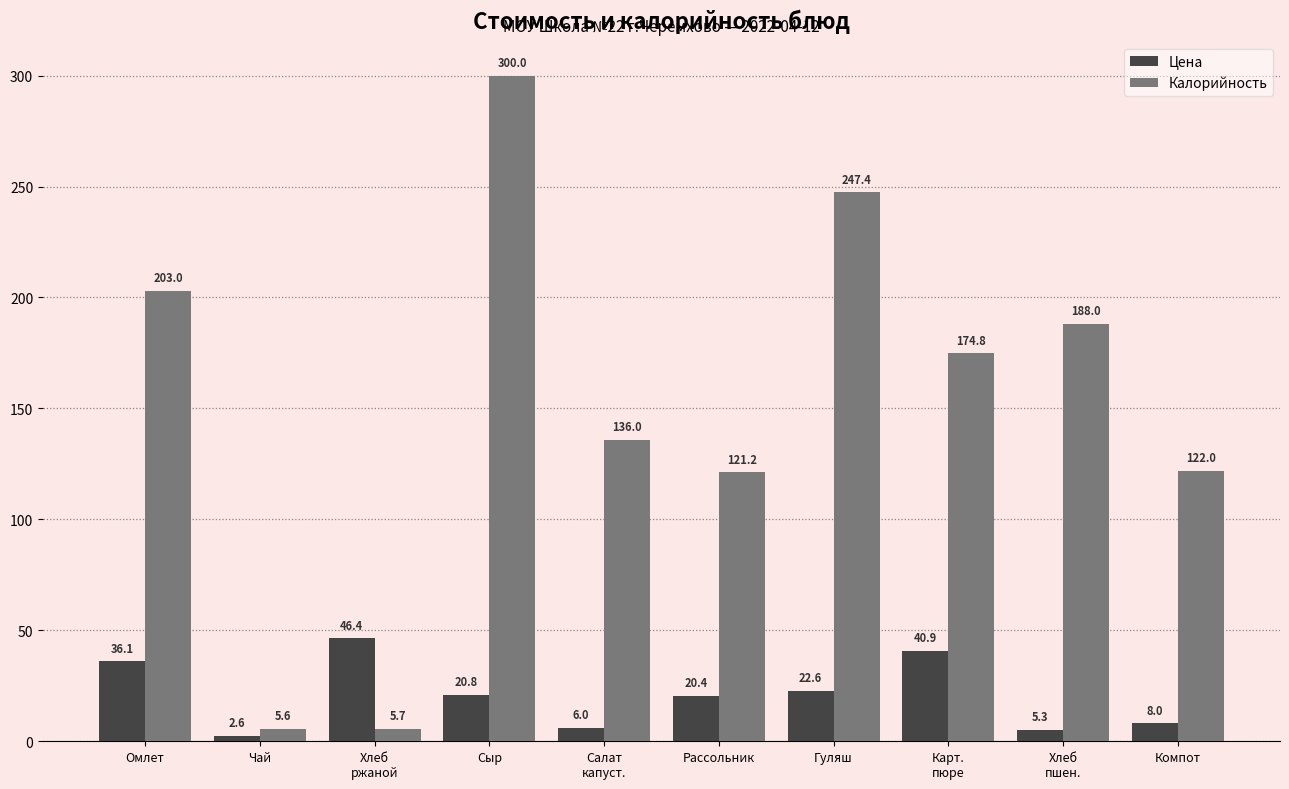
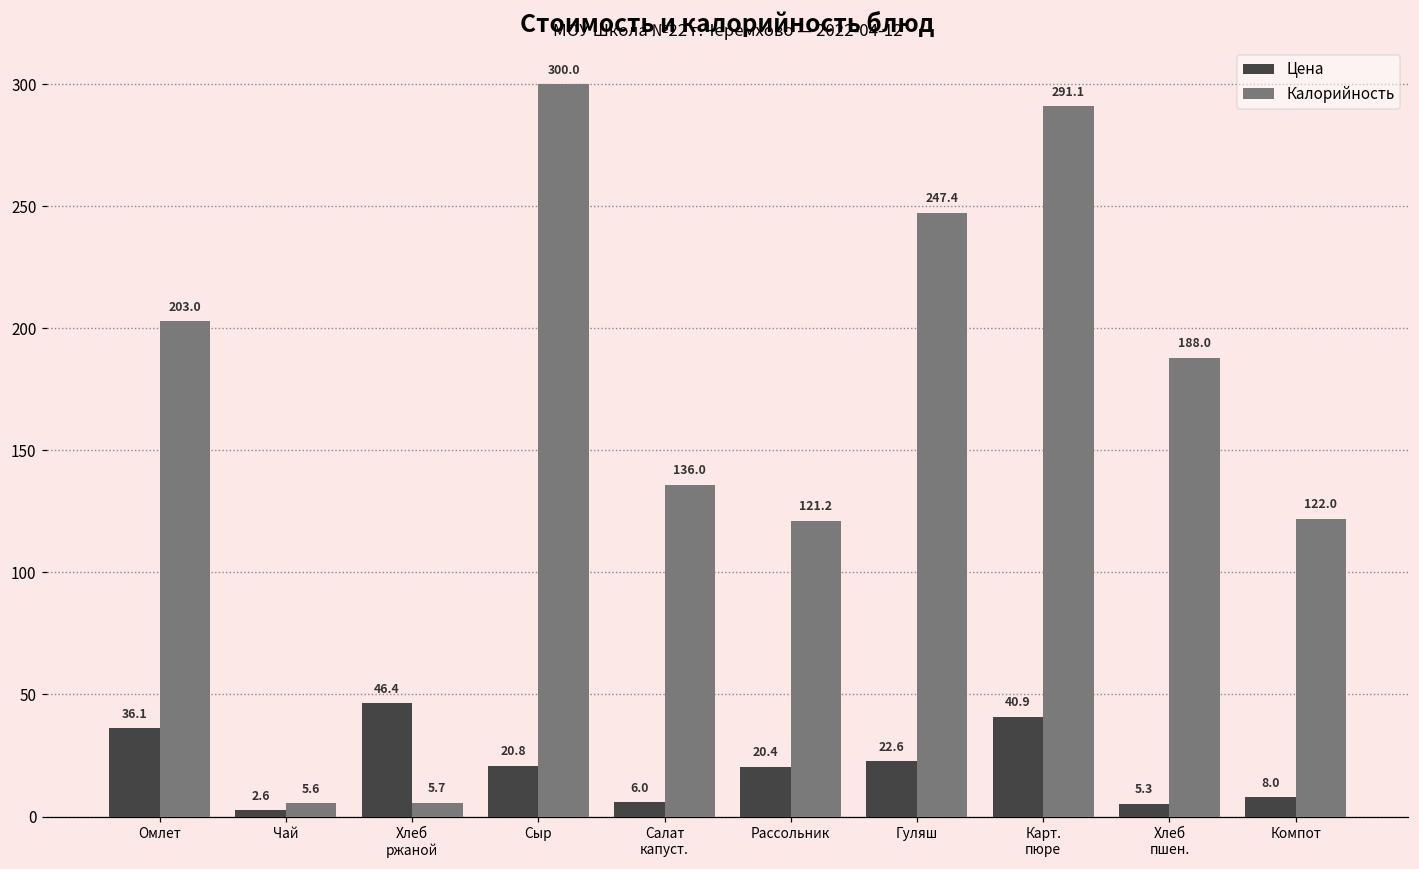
Калорийность, Карт. пюре: 174.8 -> 291.1
